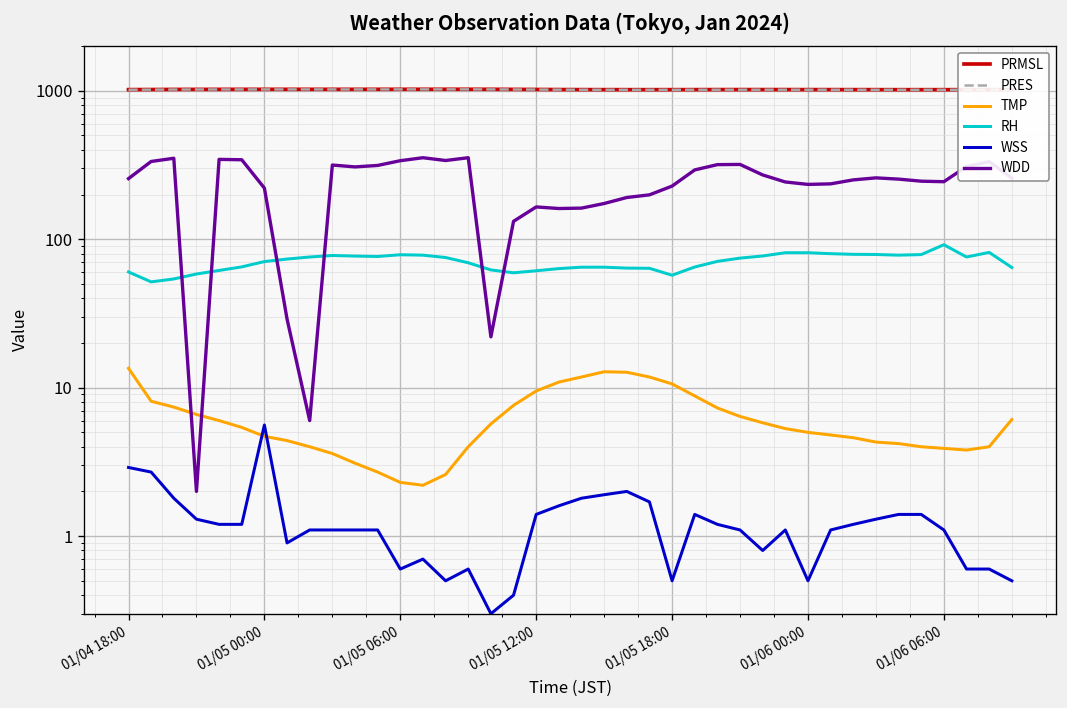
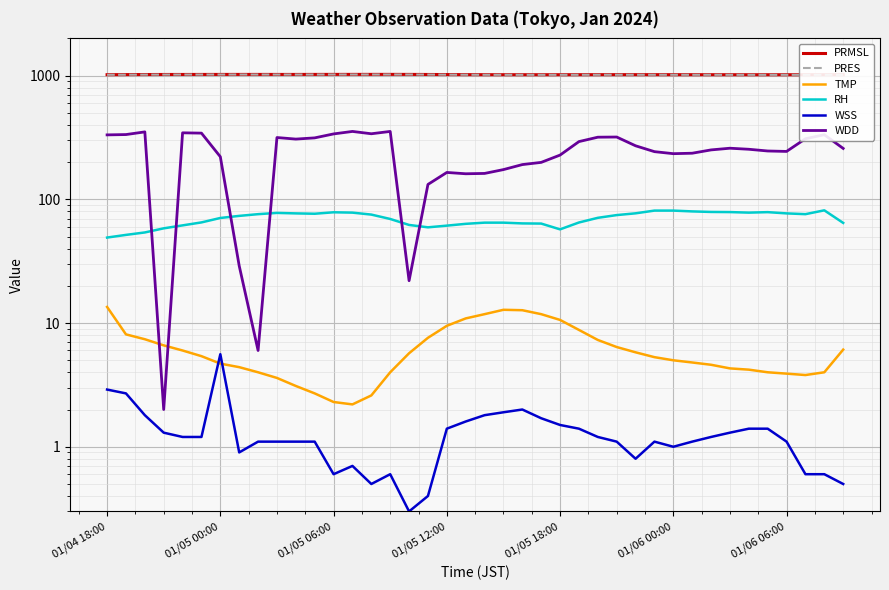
RH, 01/04 18:00: 60 -> 49
WDD, 01/04 18:00: 260 -> 330
WSS, 01/05 18:00: 0.5 -> 1.5
WSS, 01/06 00:00: 0.5 -> 1.0
RH, 01/06 06:00: 90 -> 80
